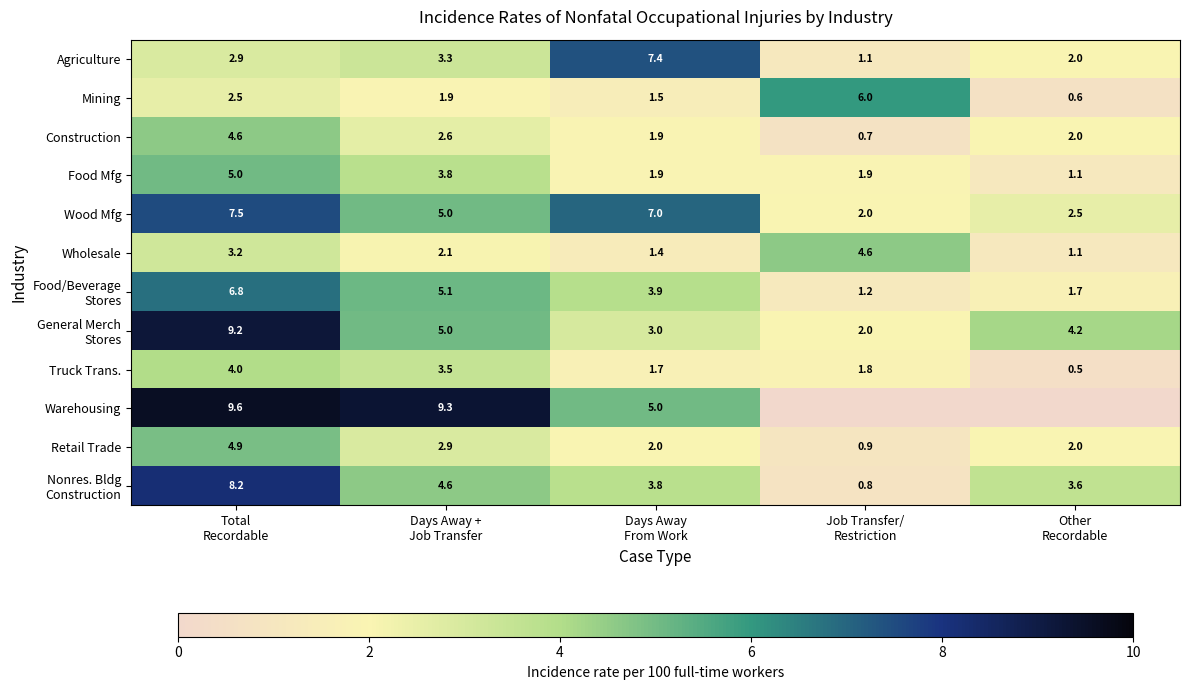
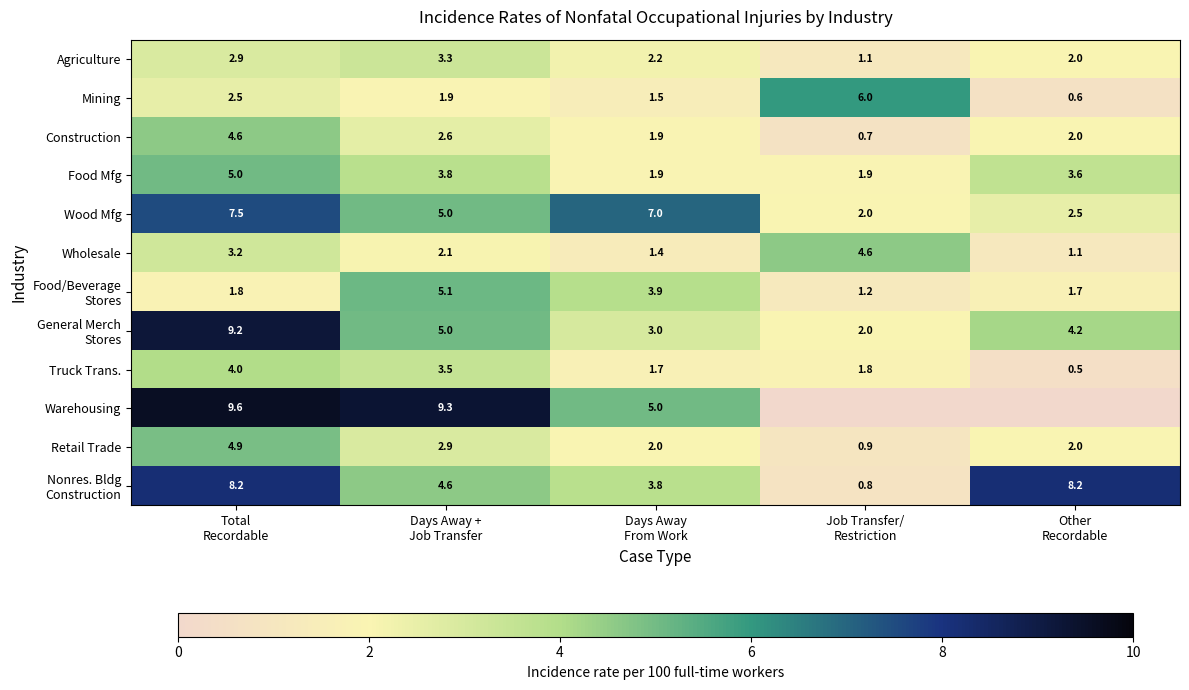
Agriculture, Days Away From Work: 7.4 -> 2.2
Food Mfg, Other Recordable: 1.1 -> 3.6
Food/Beverage Stores, Total Recordable: 6.8 -> 1.8
Nonres. Bldg Construction, Other Recordable: 3.6 -> 8.2
